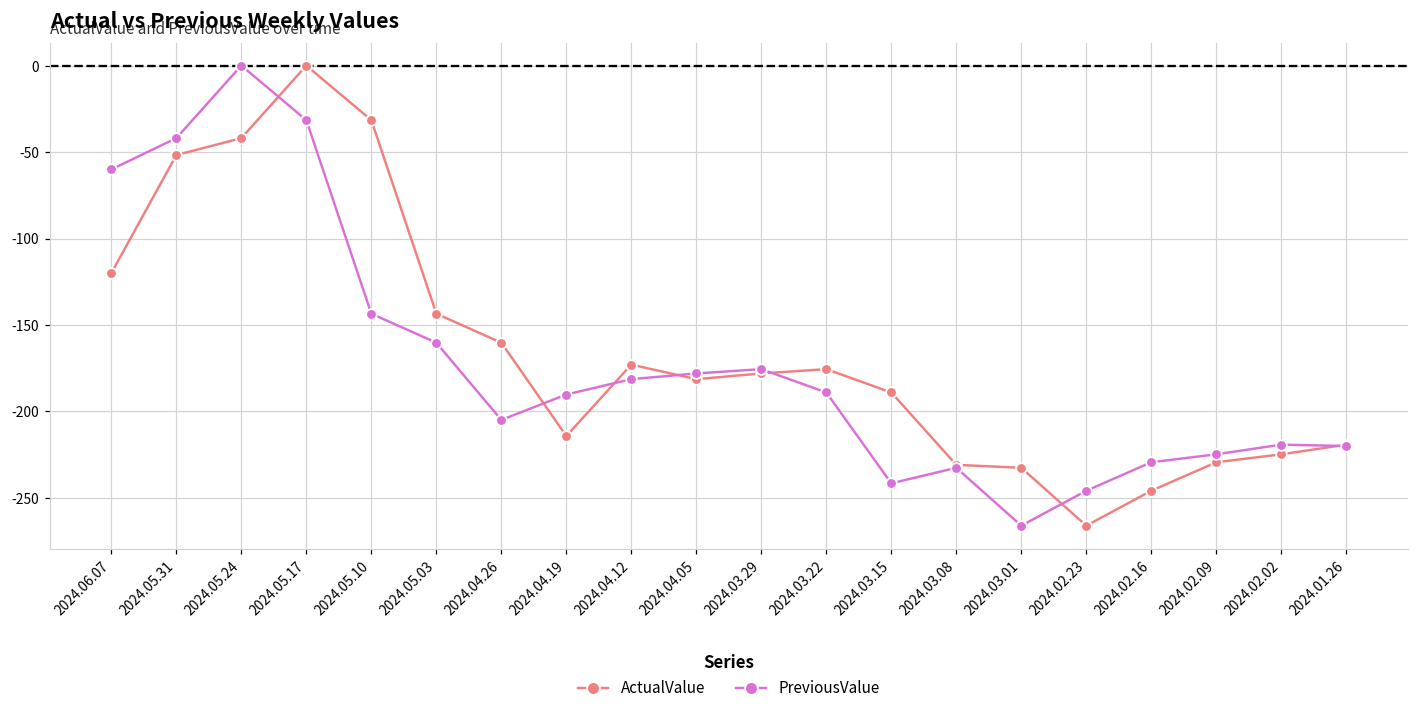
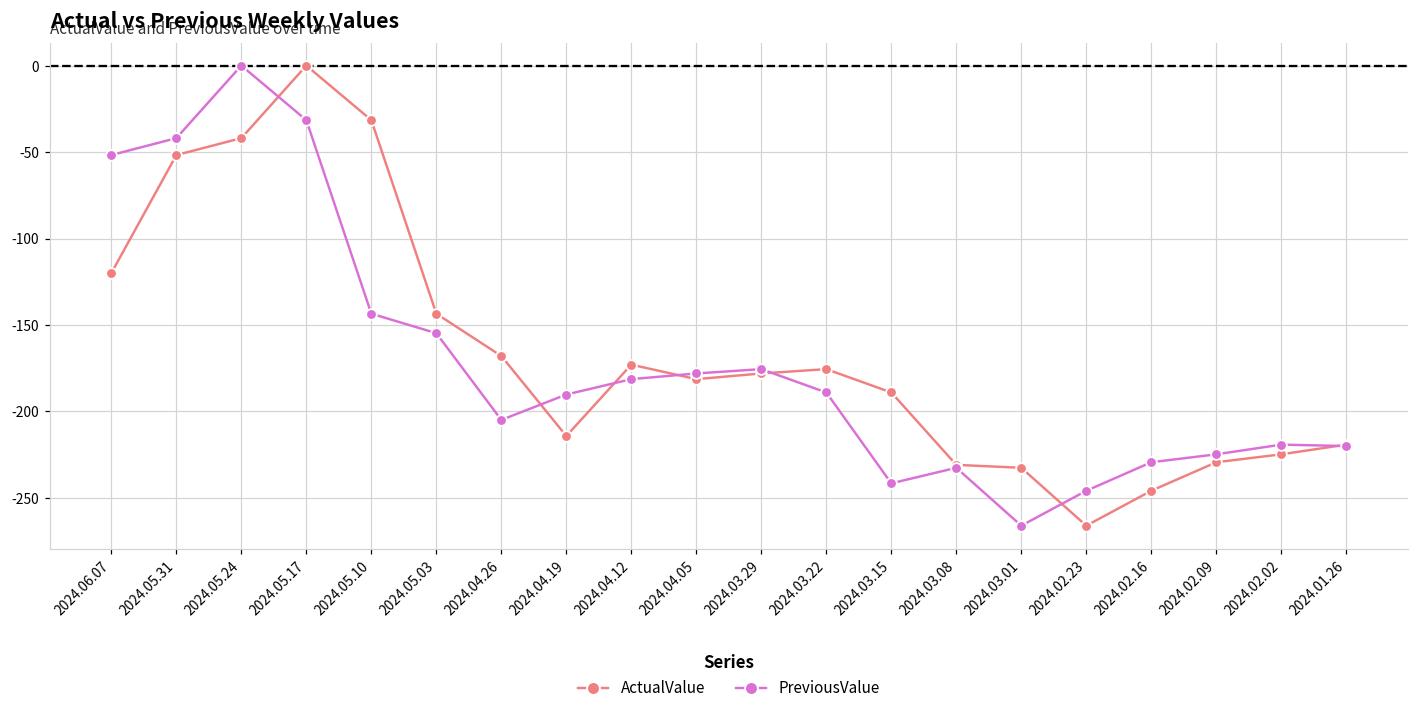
PreviousValue, 2024.06.07: -60 -> -52
PreviousValue, 2024.05.03: -160 -> -155
ActualValue, 2024.04.26: -160 -> -168
